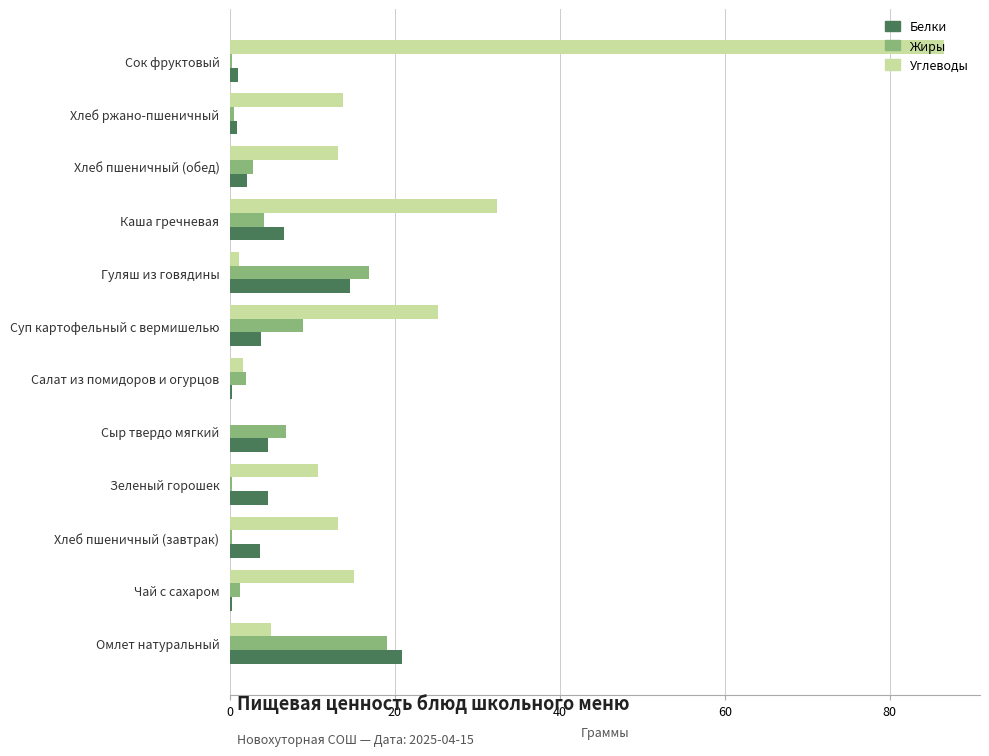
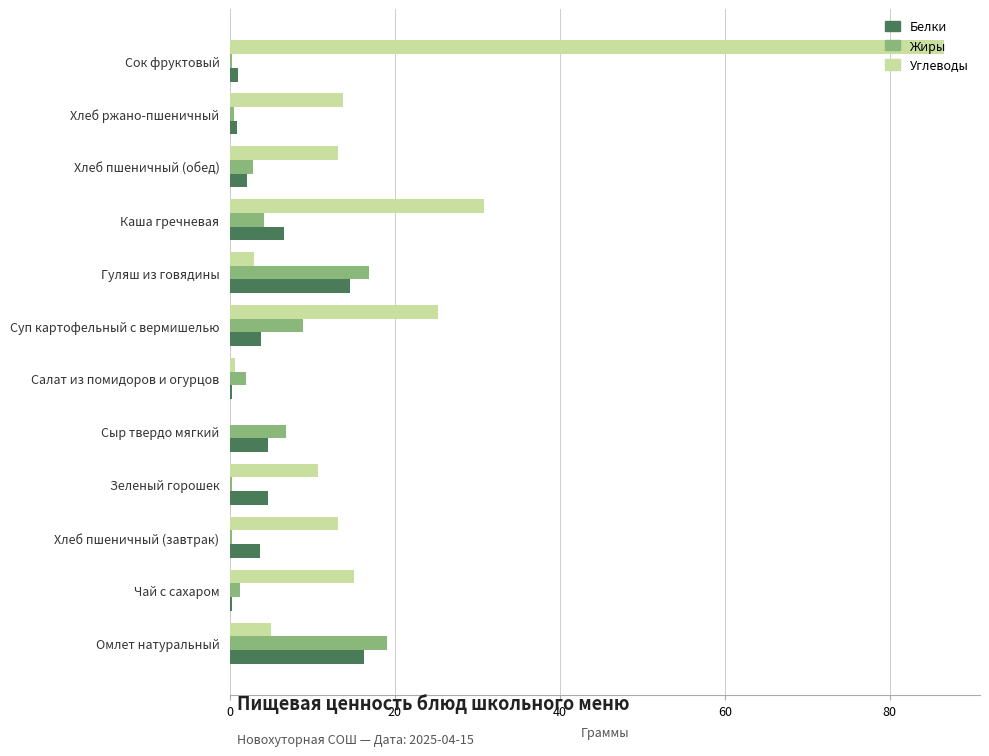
Углеводы, Каша гречневая: 32 -> 31
Углеводы, Гуляш из говядины: 1 -> 3
Углеводы, Салат из помидоров и огурцов: 2 -> 1
Белки, Омлет натуральный: 21 -> 16
